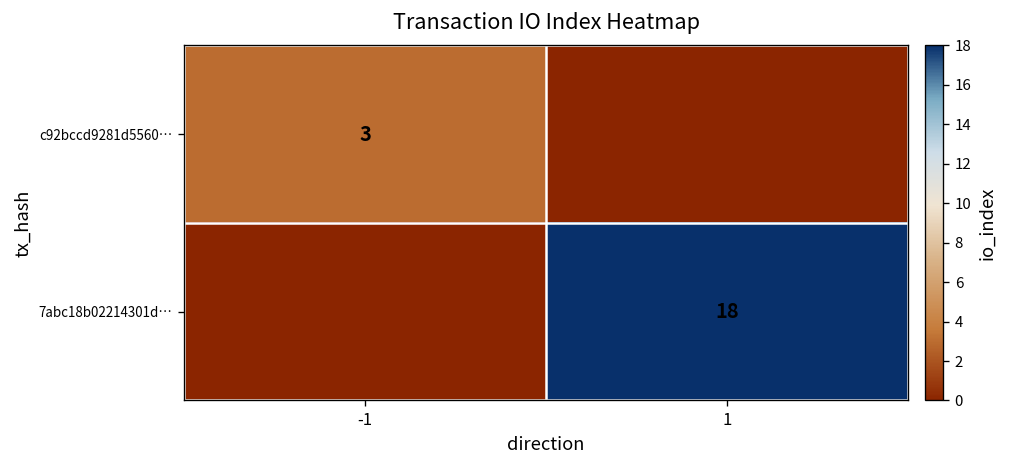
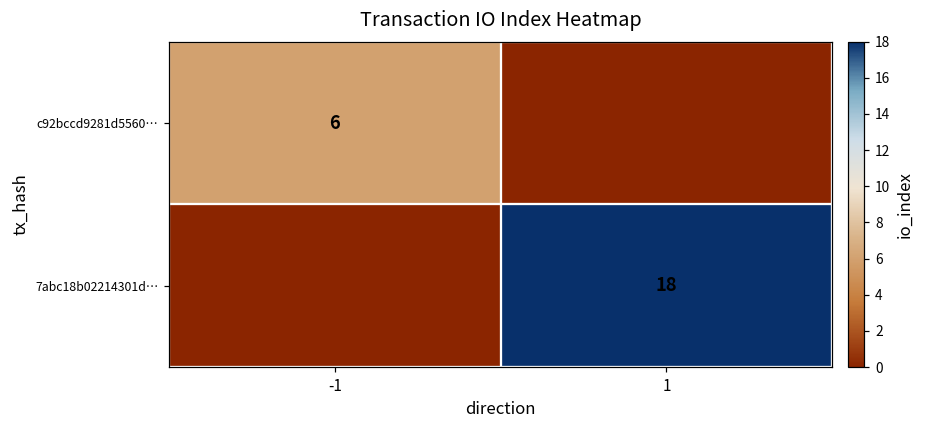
c92bccd9281d5560…, -1: 3 -> 6
